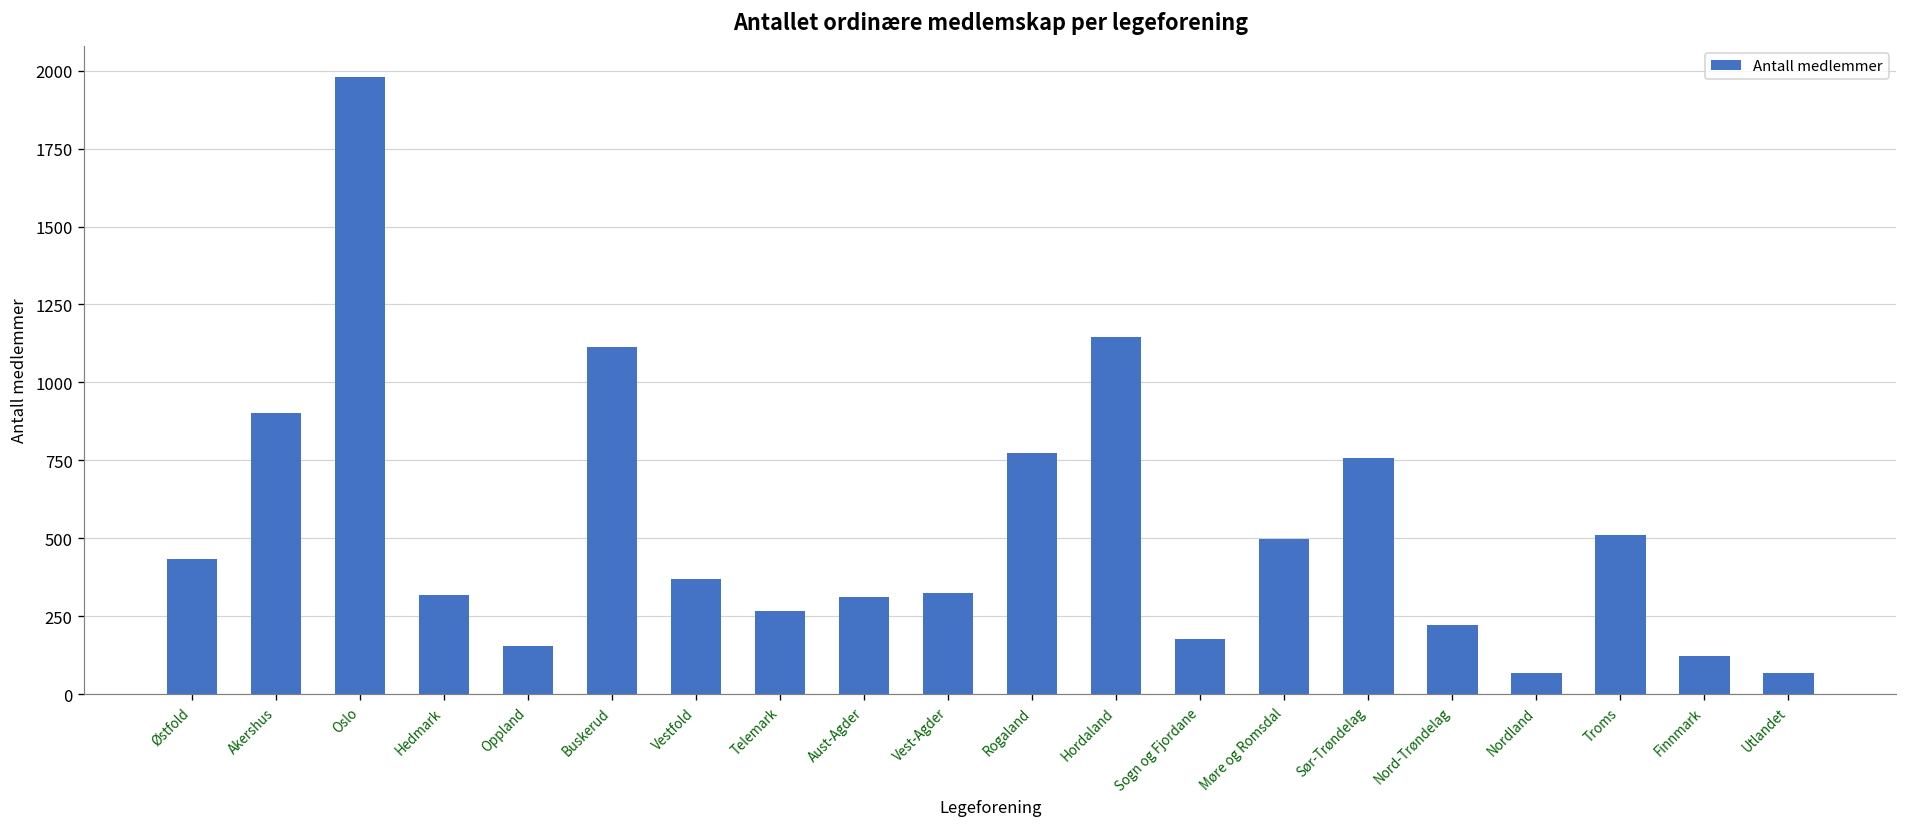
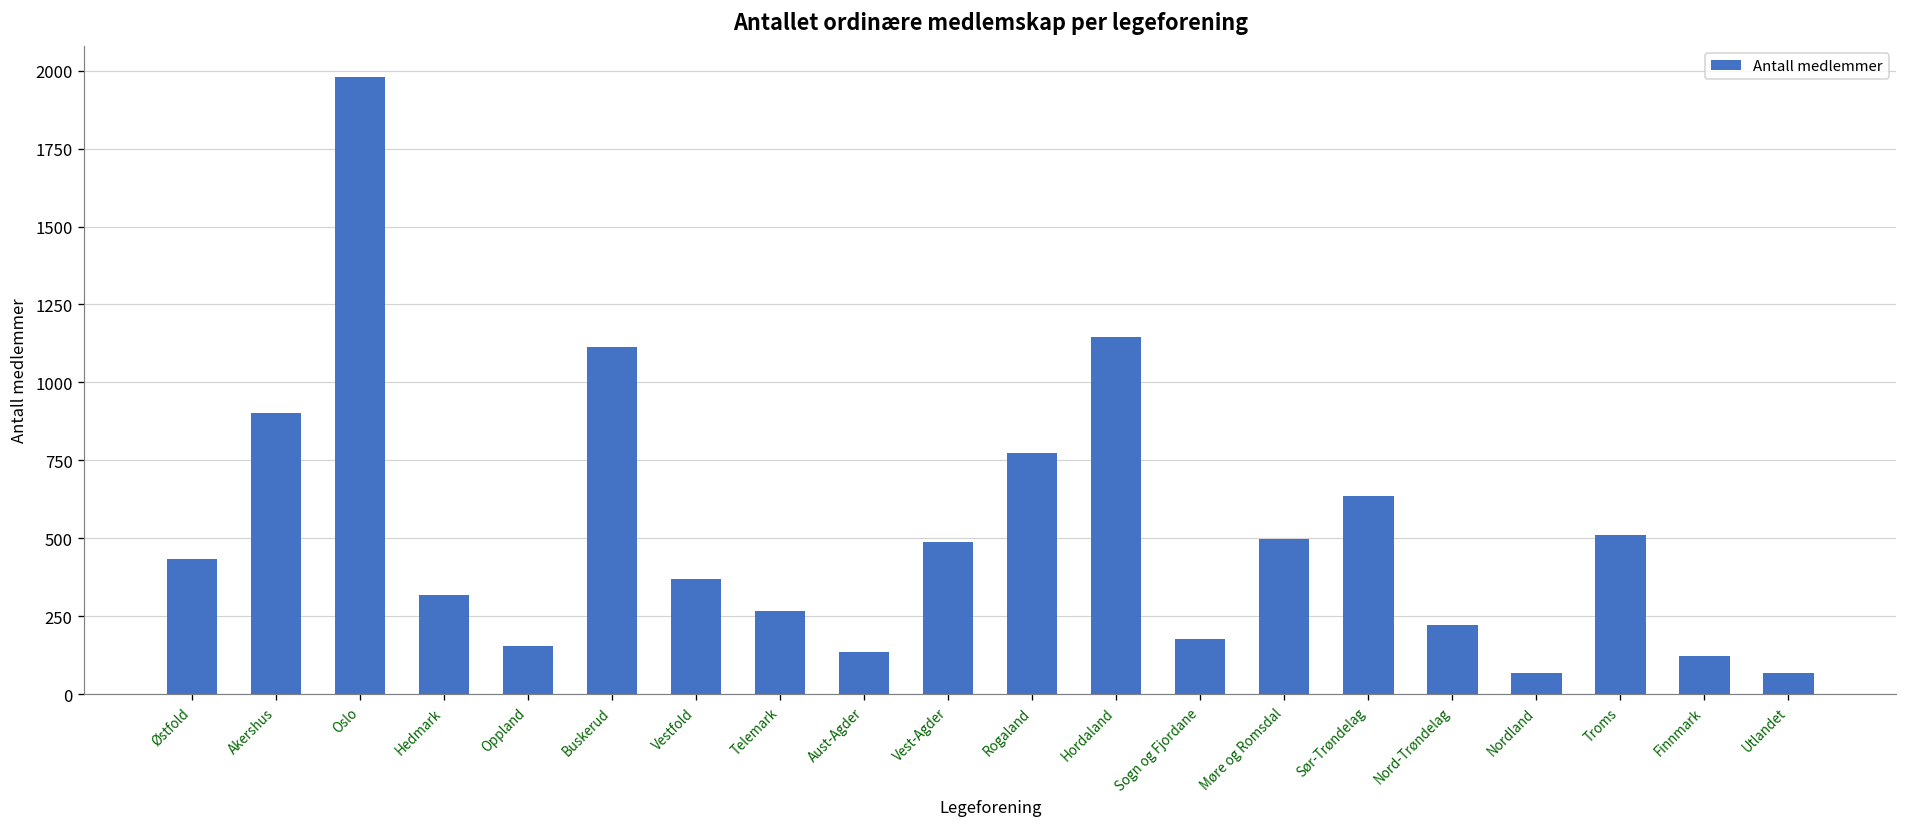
Aust-Agder: 310 -> 130
Vest-Agder: 320 -> 490
Sør-Trøndelag: 760 -> 640
